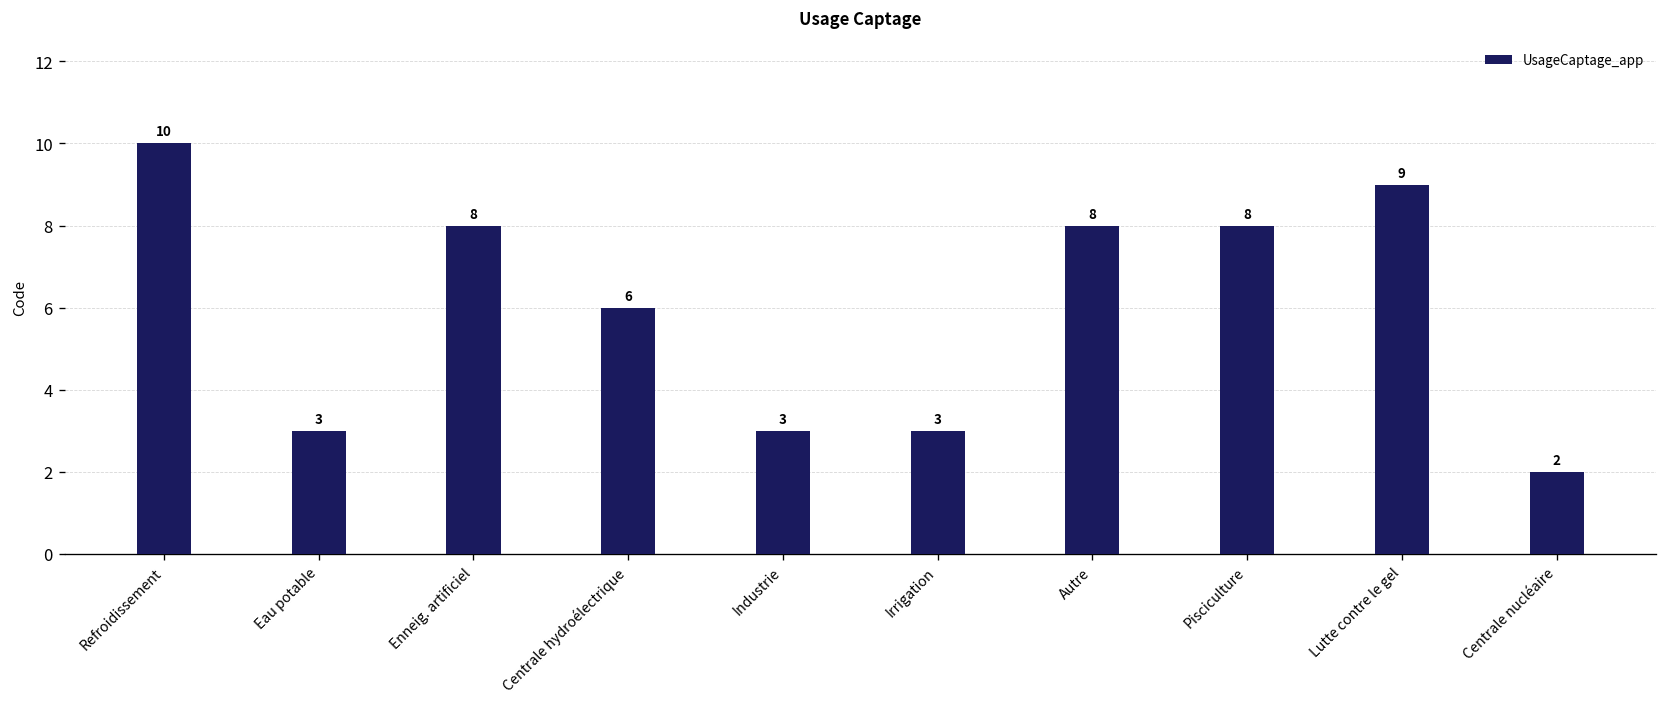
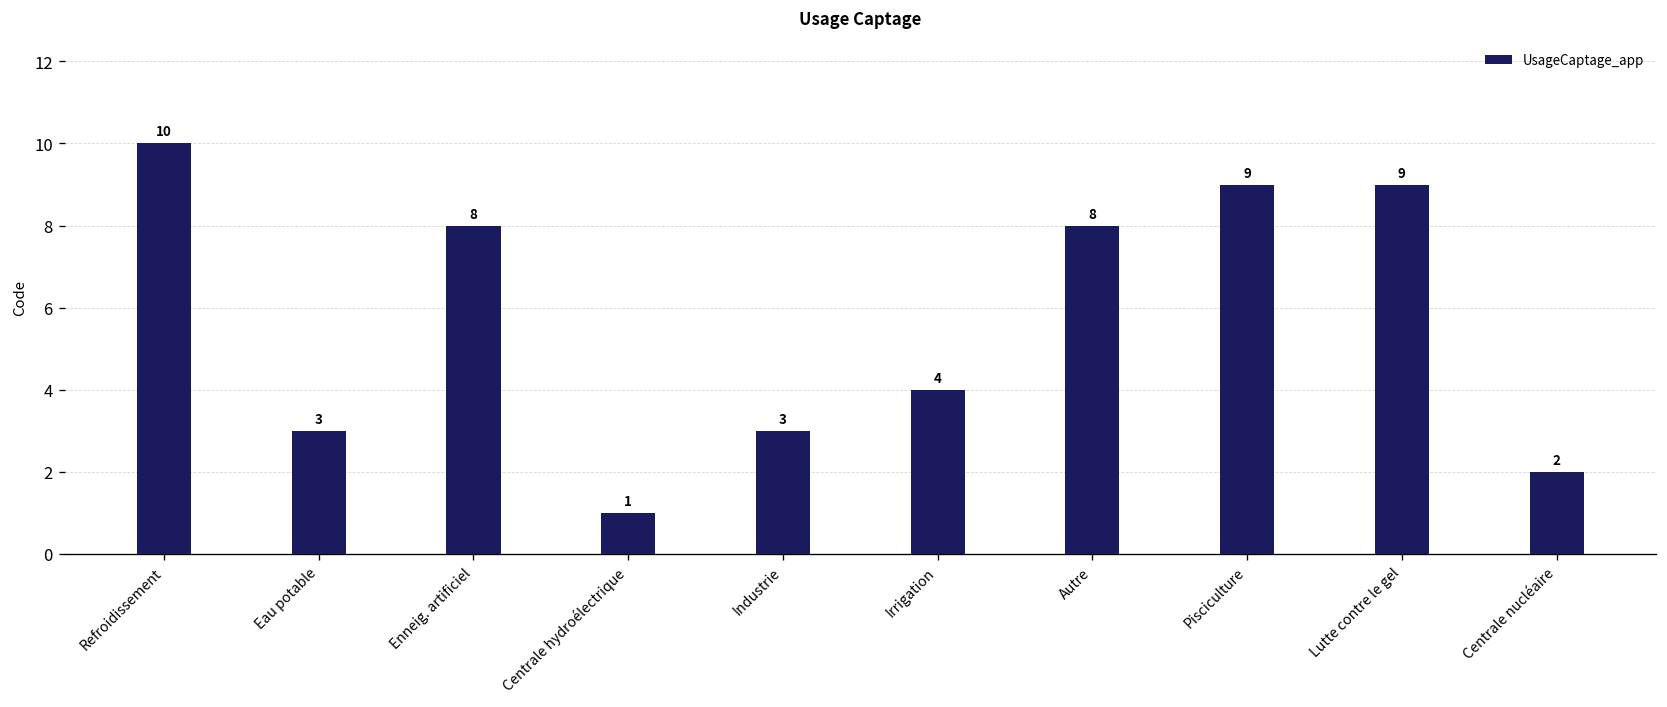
Centrale hydroélectrique: 6 -> 1
Irrigation: 3 -> 4
Pisciculture: 8 -> 9
